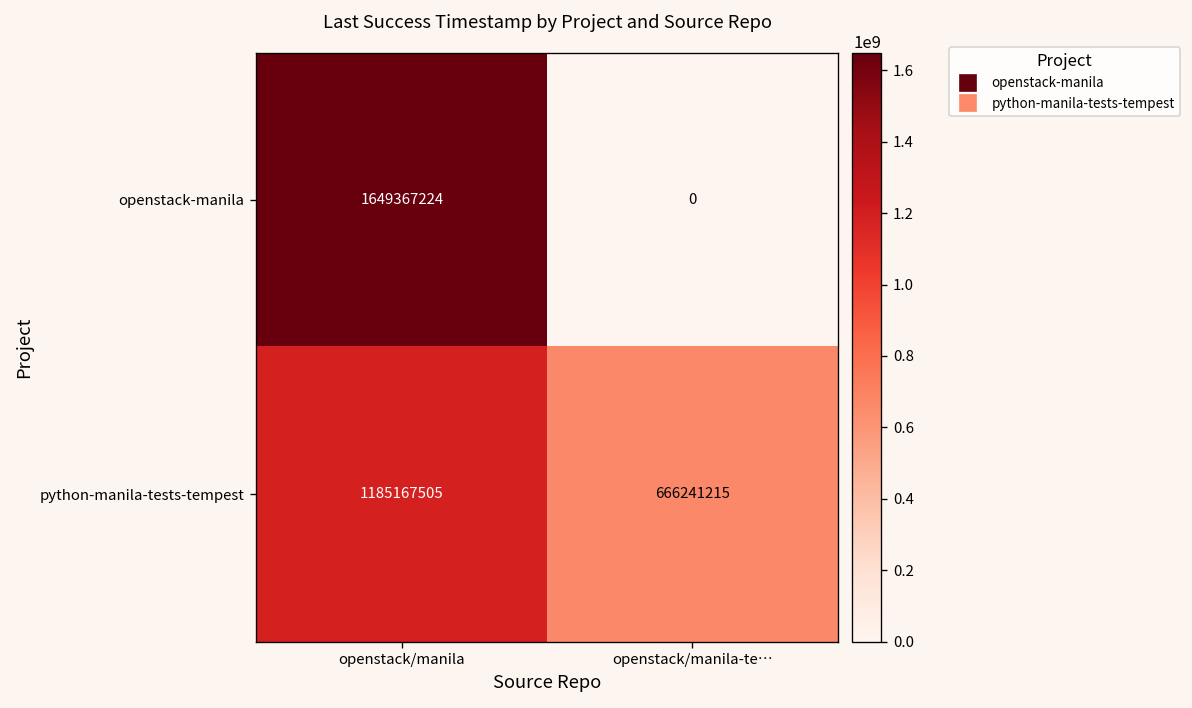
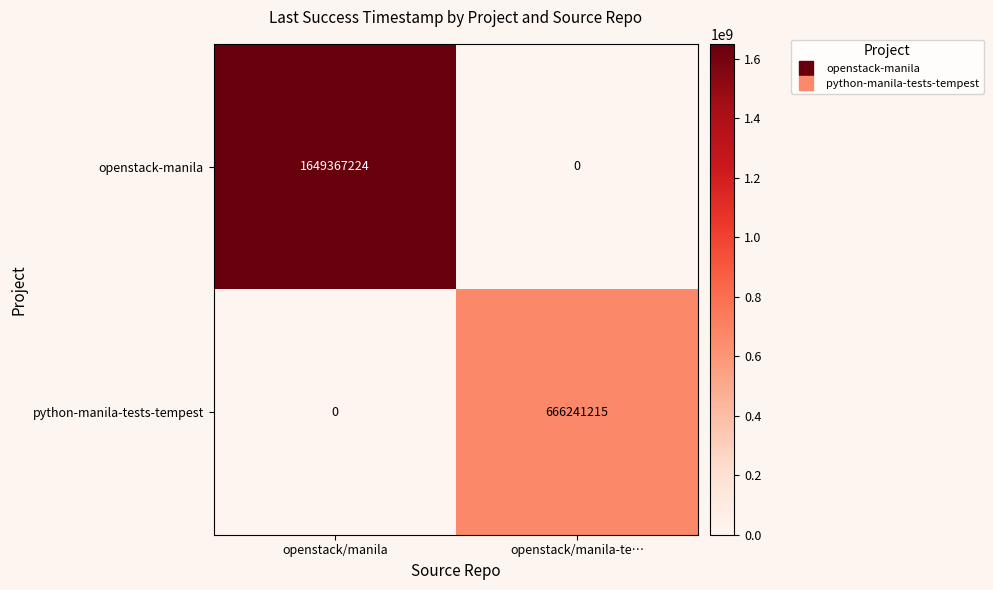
python-manila-tests-tempest, openstack/manila: 1185167505 -> 0
